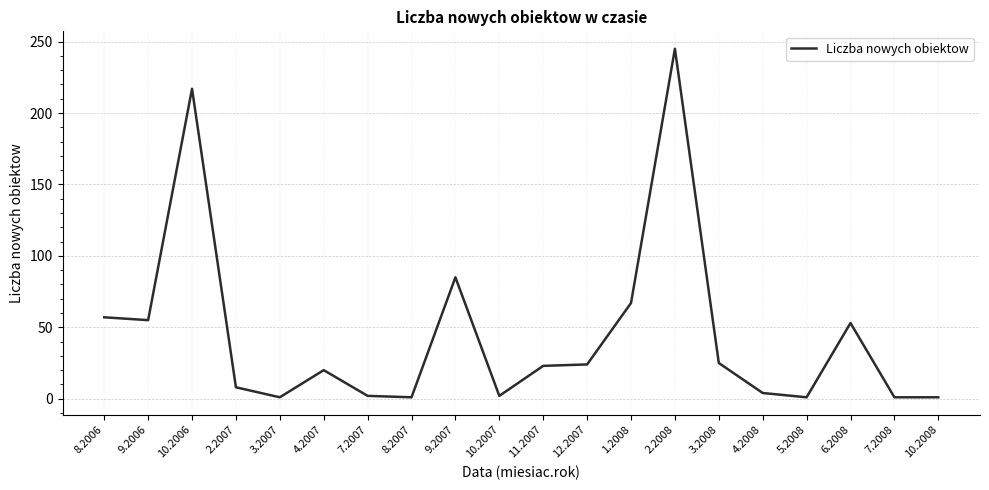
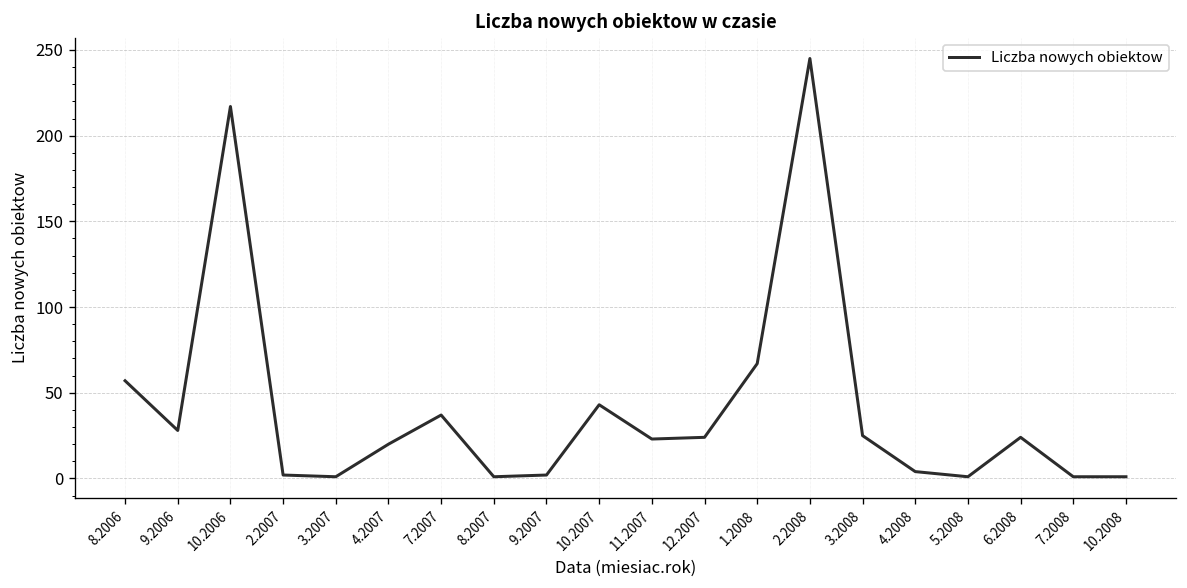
9.2006: 55 -> 28
2.2007: 8 -> 2
7.2007: 2 -> 37
9.2007: 85 -> 2
10.2007: 2 -> 43
6.2008: 53 -> 24
